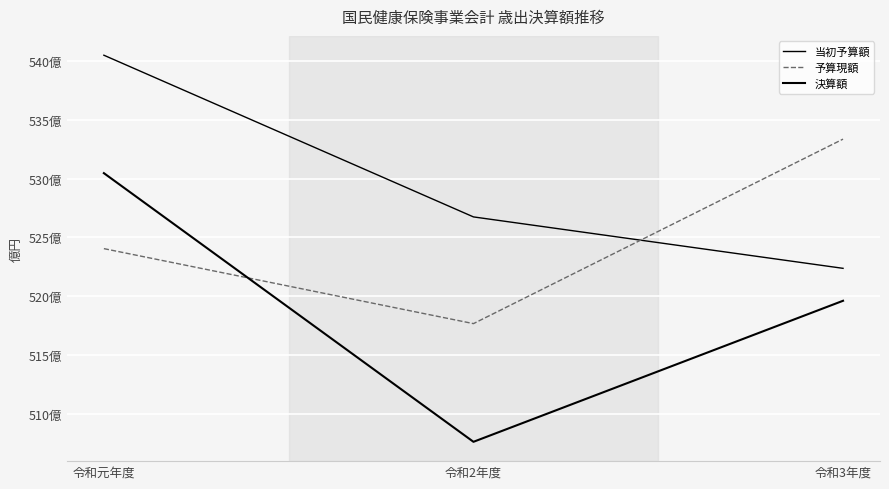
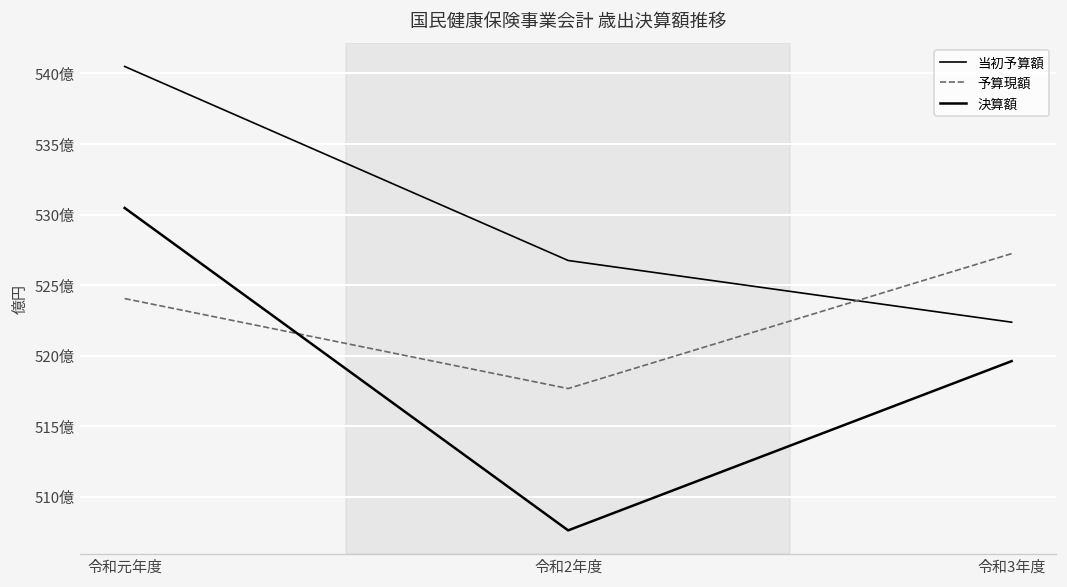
予算現額, 令和3年度: 533.4億 -> 527.2億
